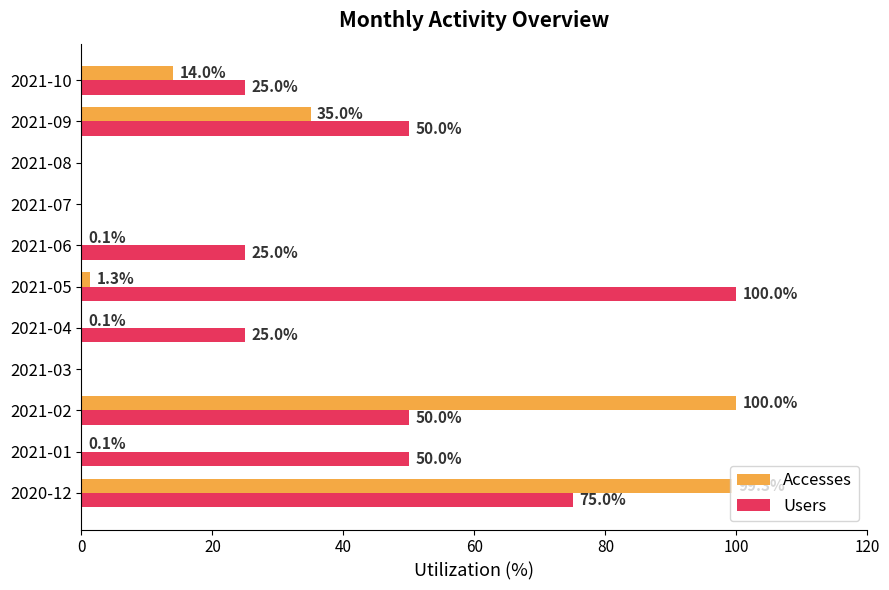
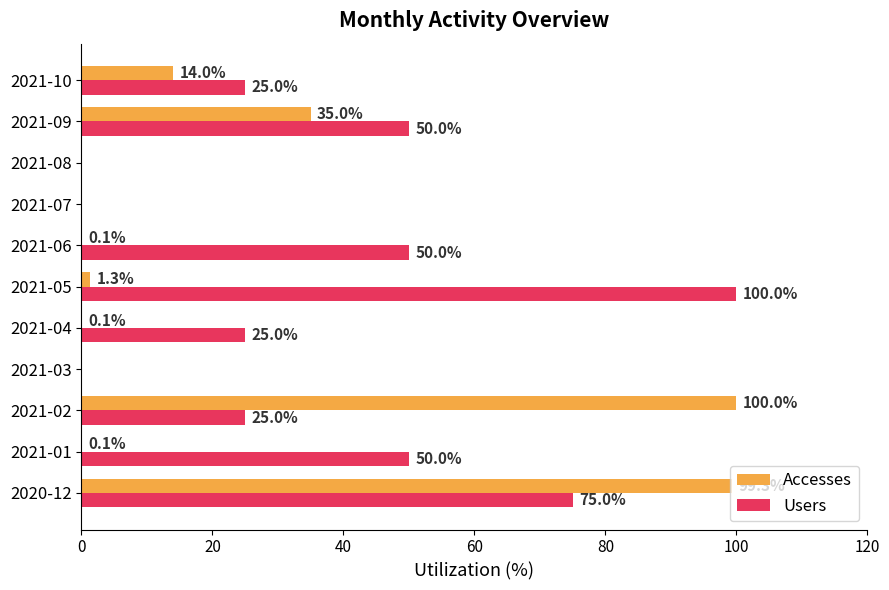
Users, 2021-06: 25.0% -> 50.0%
Users, 2021-02: 50.0% -> 25.0%
